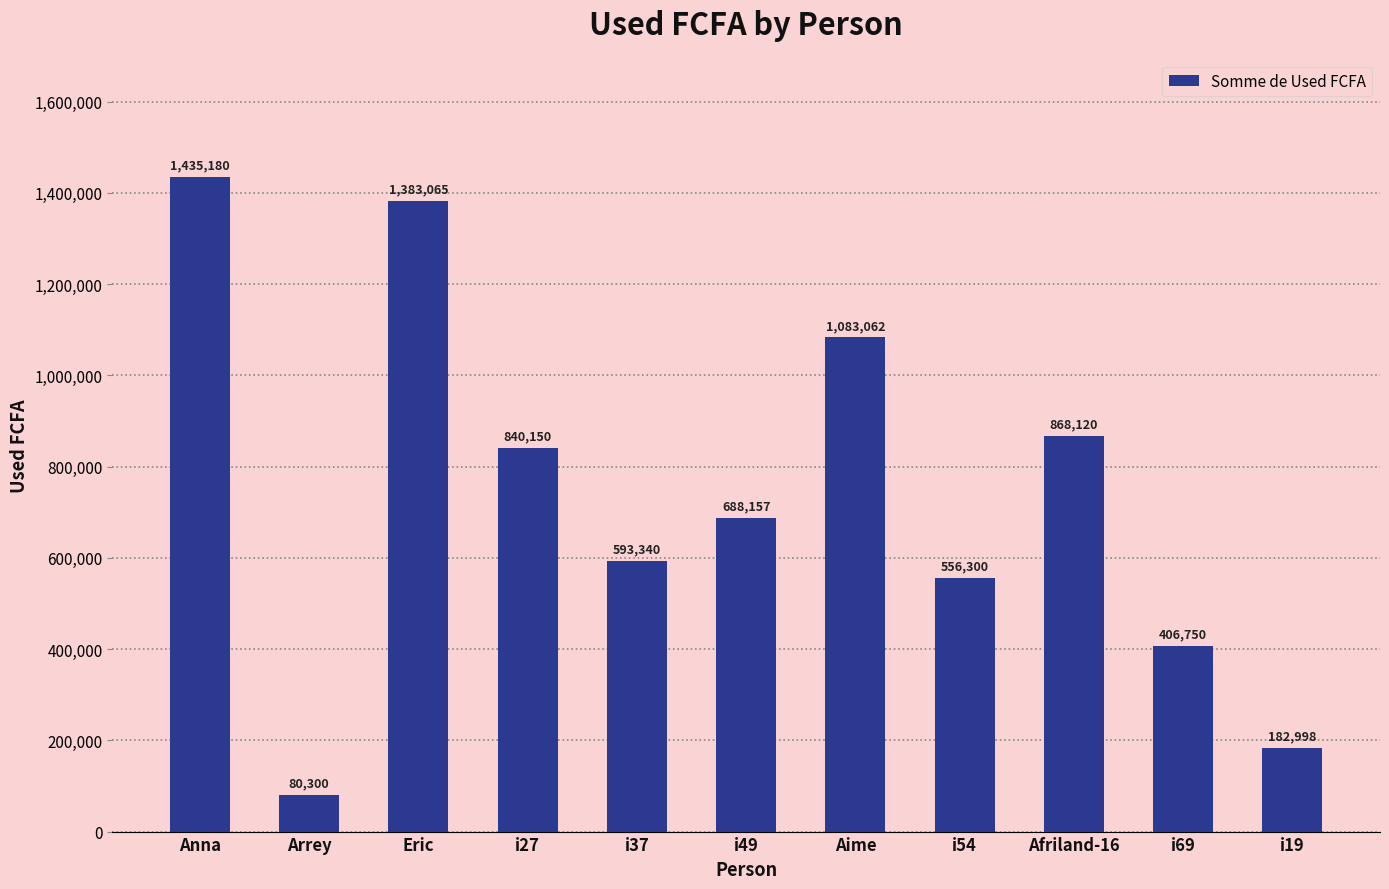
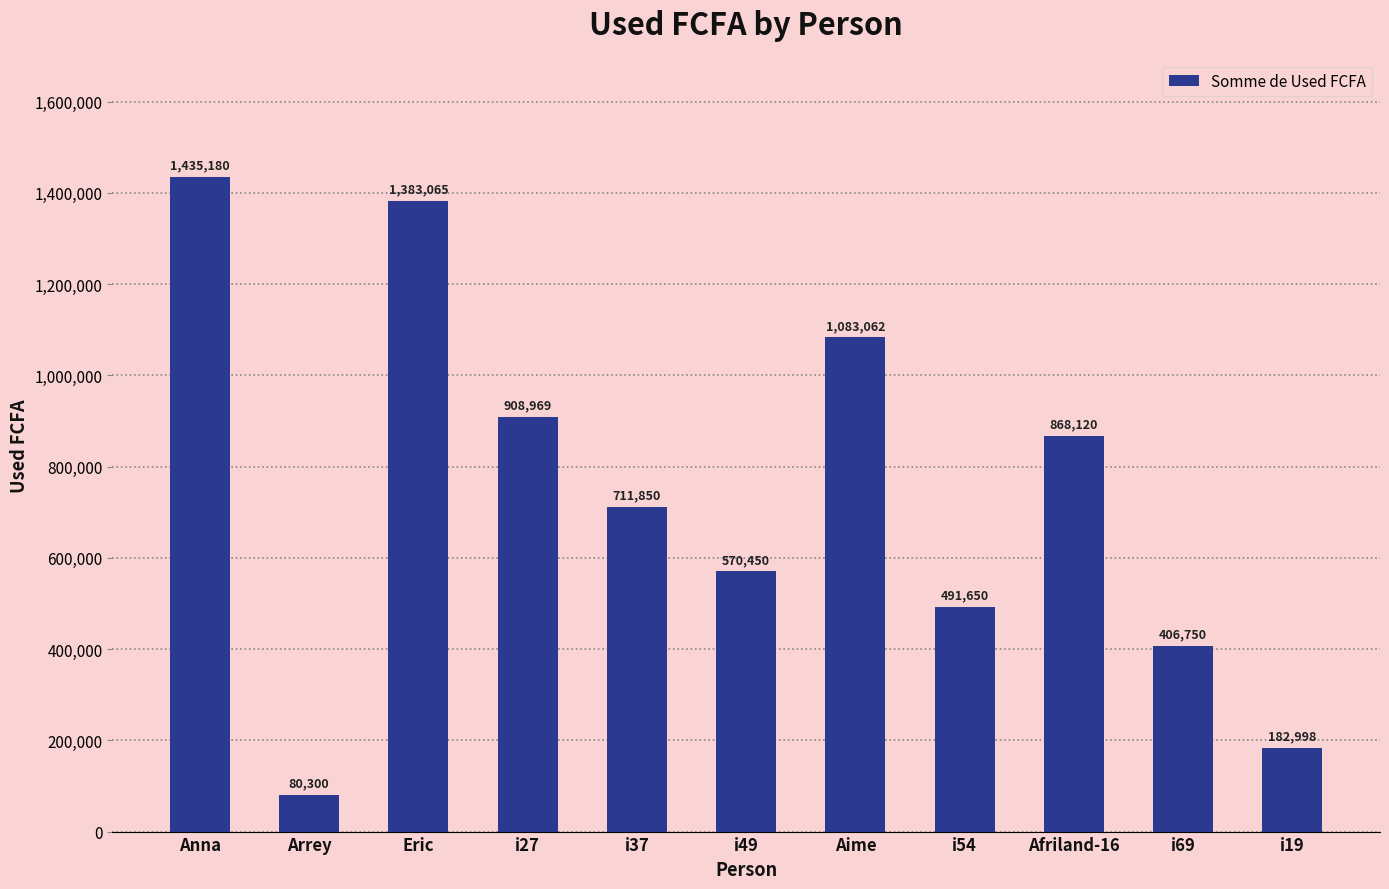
i27: 840,150 -> 908,969
i37: 593,340 -> 711,850
i49: 688,157 -> 570,450
i54: 556,300 -> 491,650
